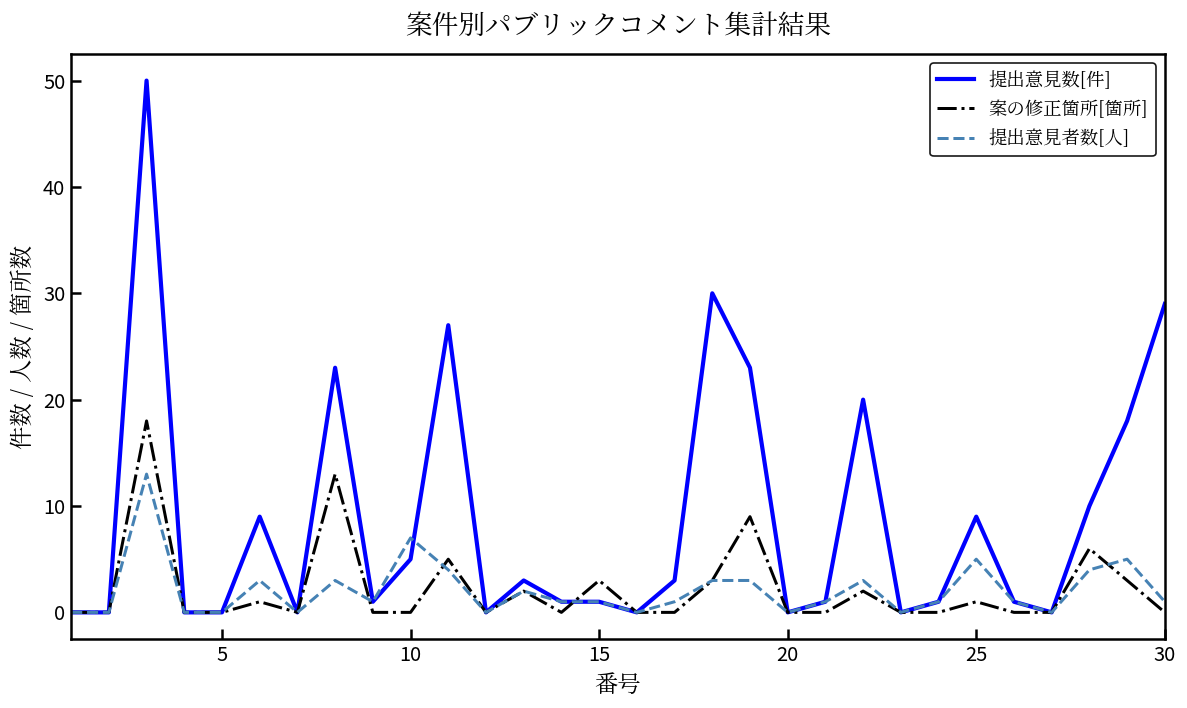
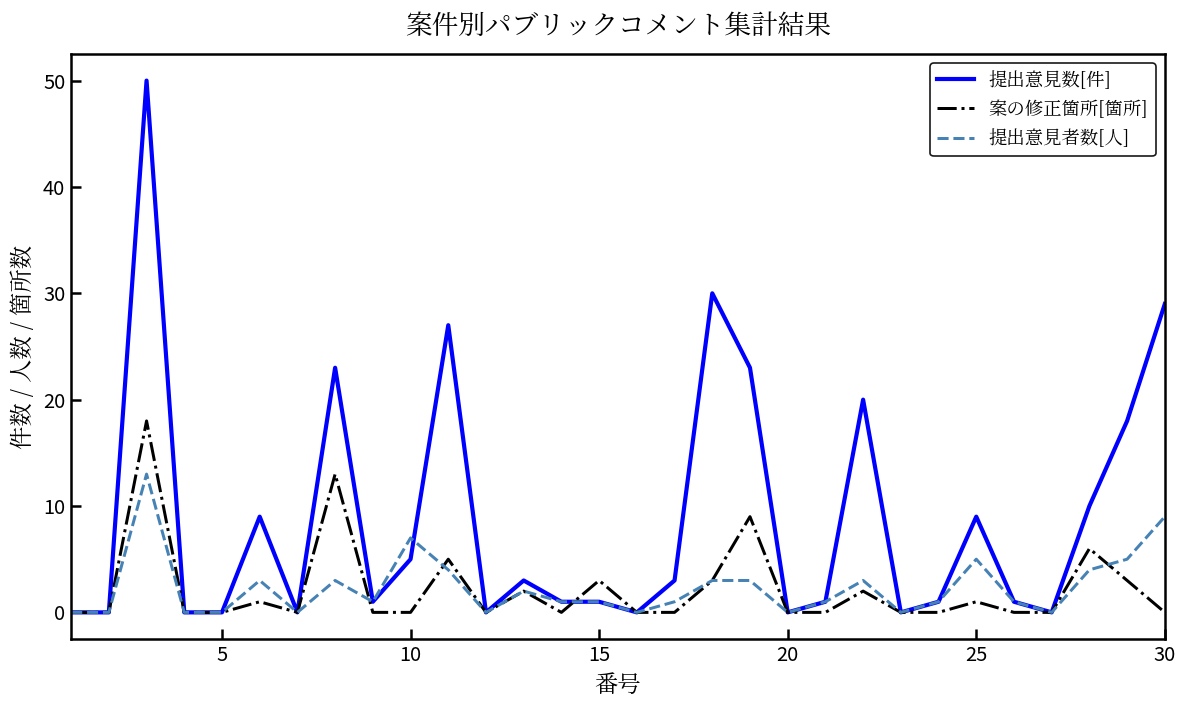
提出意見者数[人], 30: 1 -> 9
